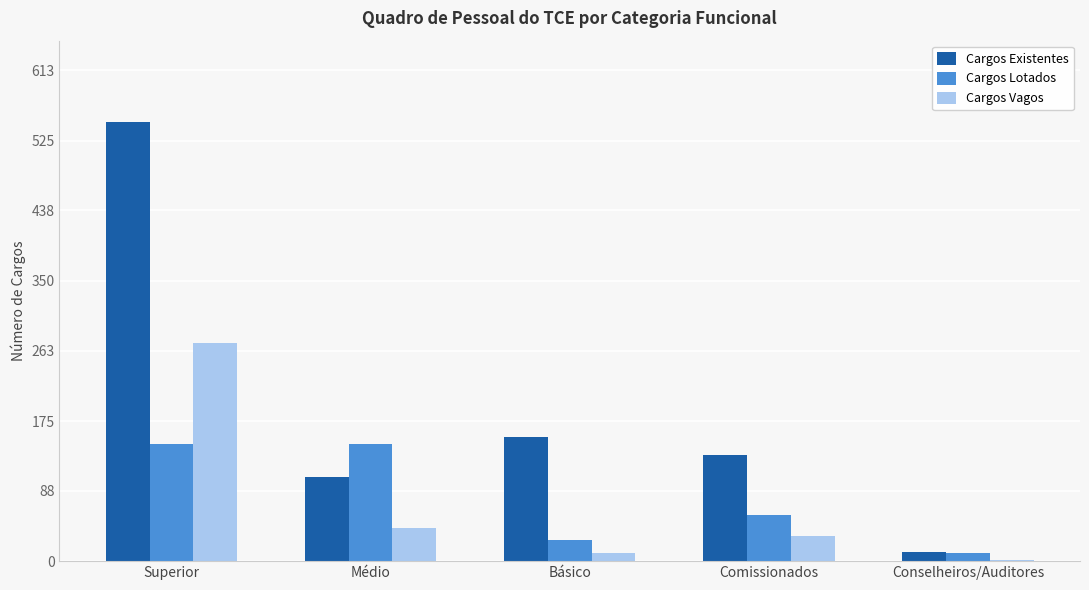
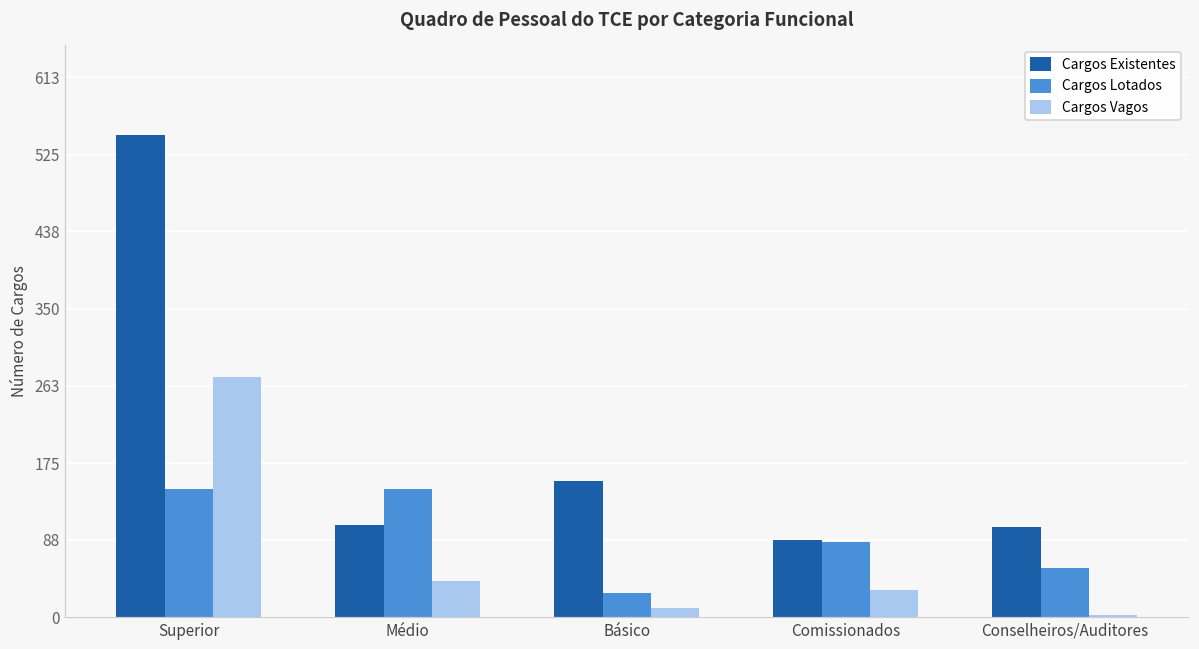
Cargos Existentes, Comissionados: 130 -> 90
Cargos Lotados, Comissionados: 60 -> 90
Cargos Existentes, Conselheiros/Auditores: 10 -> 100
Cargos Lotados, Conselheiros/Auditores: 10 -> 60
